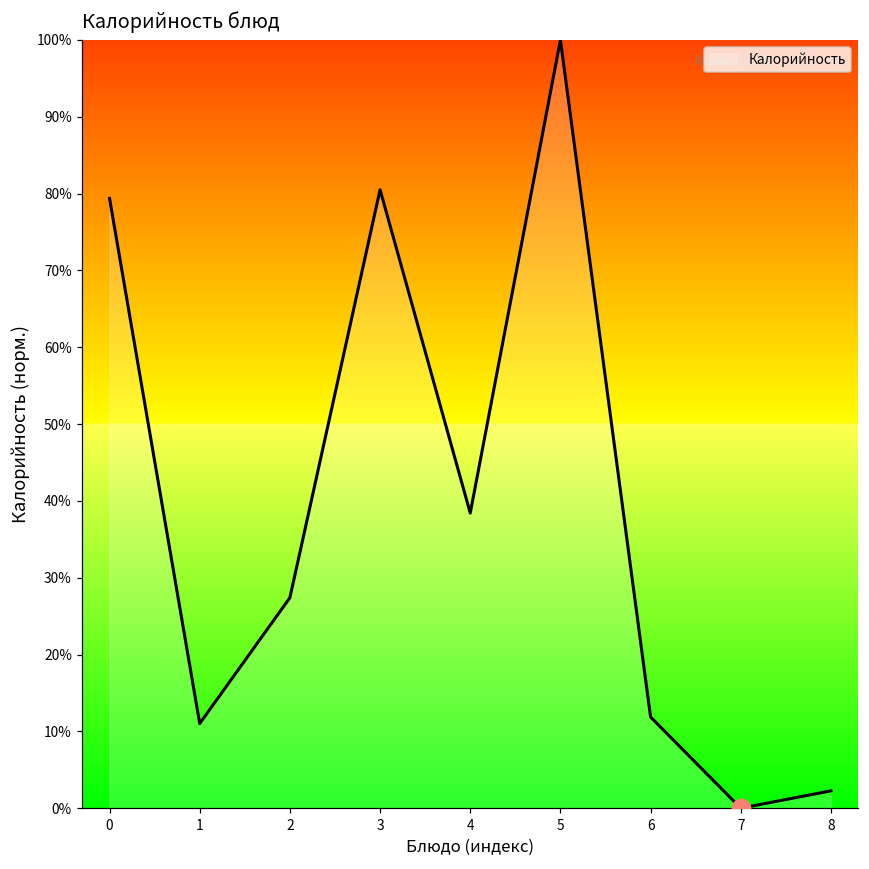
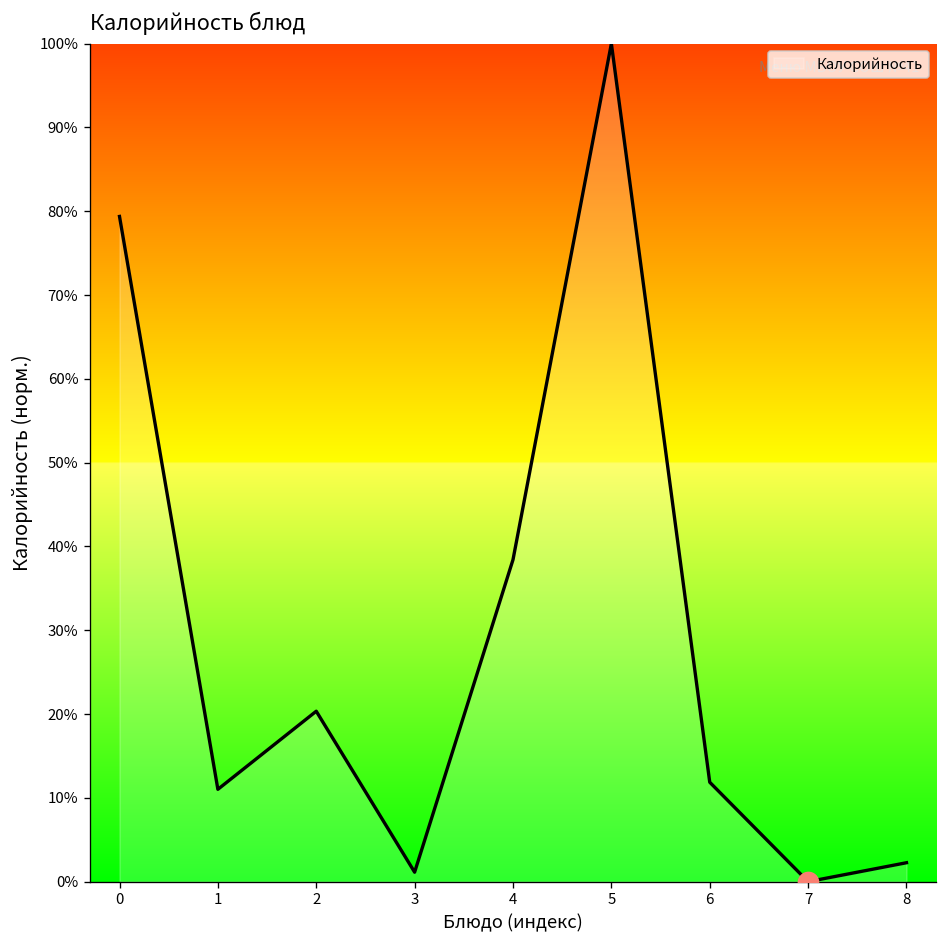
Калорийность, 2: 27% -> 20%
Калорийность, 3: 81% -> 1%
